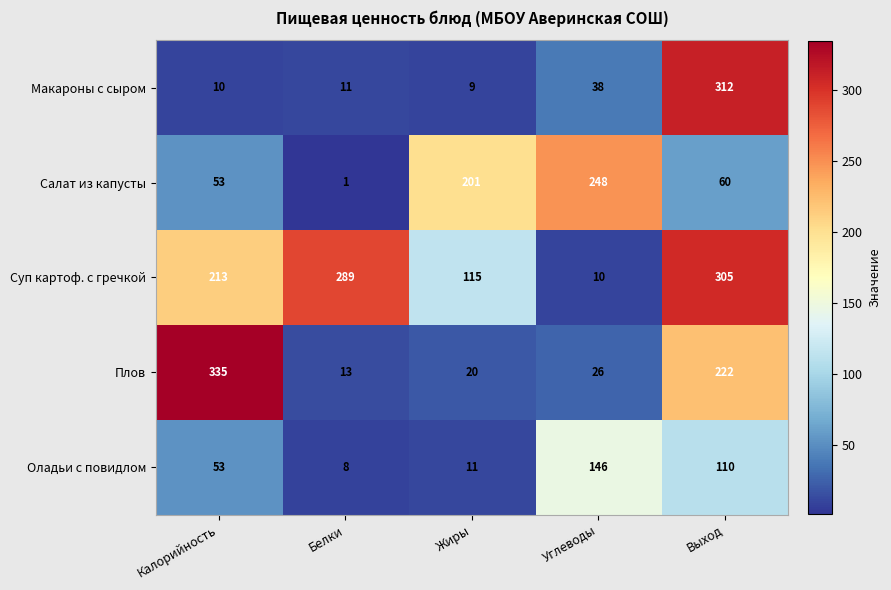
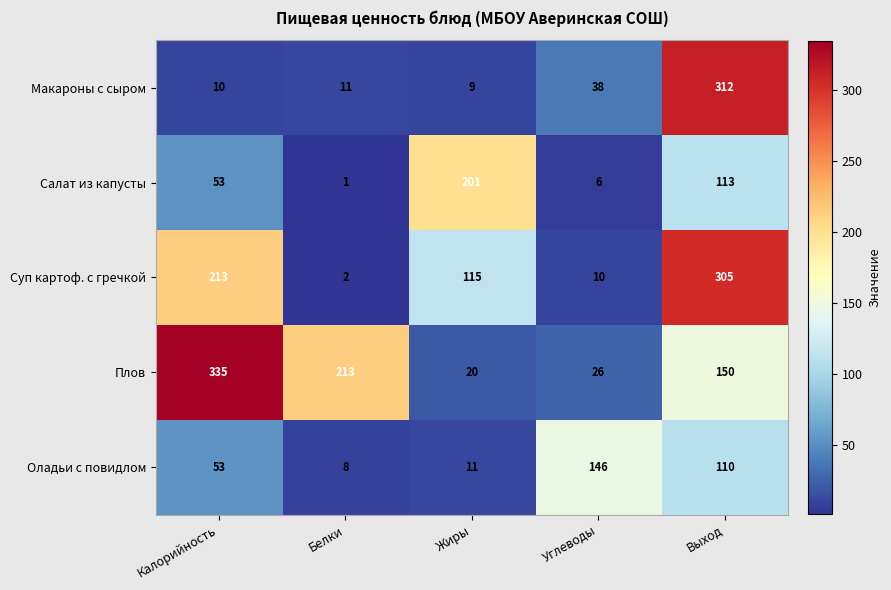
Салат из капусты, Углеводы: 248 -> 6
Салат из капусты, Выход: 60 -> 113
Суп картоф. с гречкой, Белки: 289 -> 2
Плов, Белки: 13 -> 213
Плов, Выход: 222 -> 150
